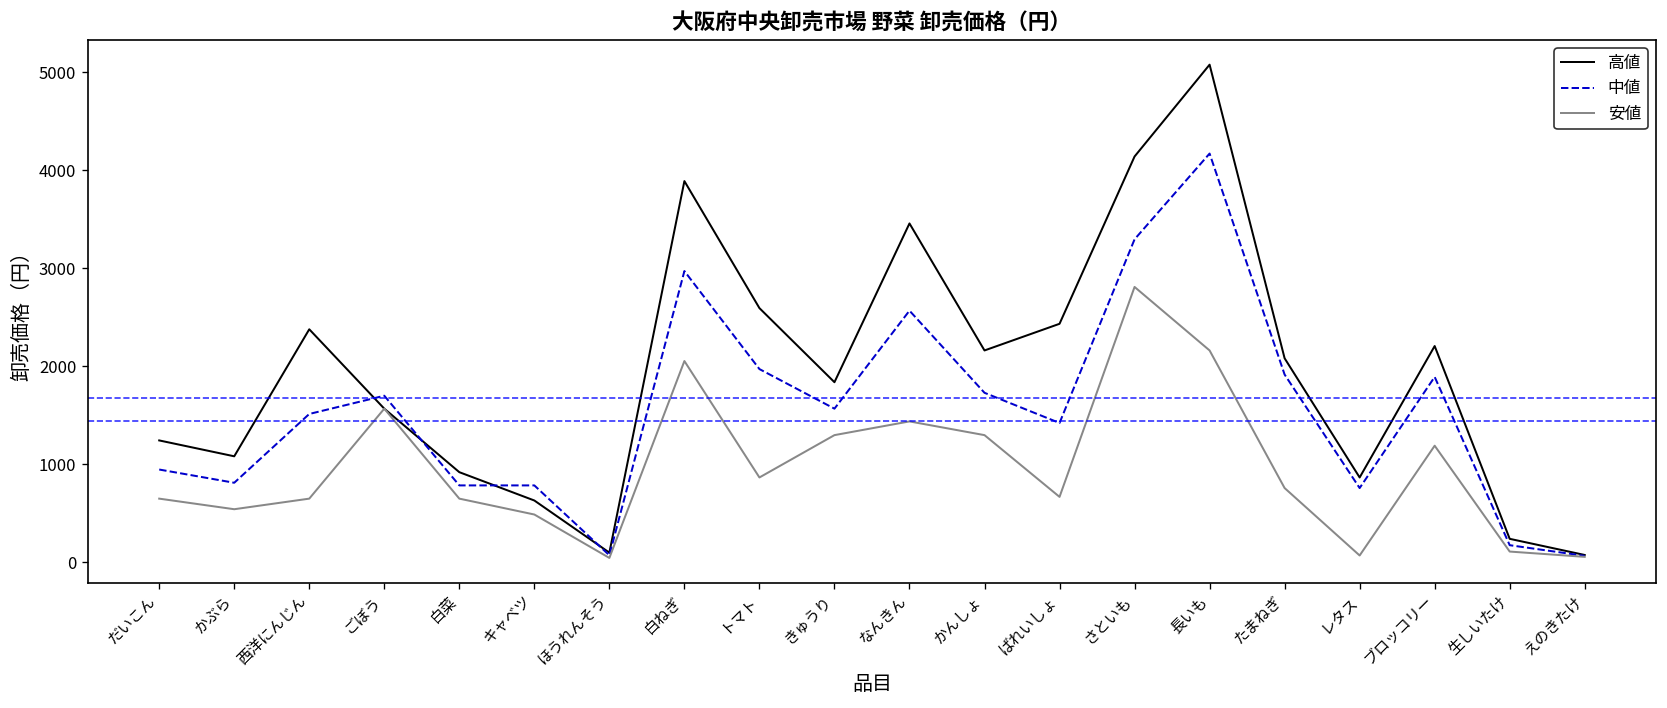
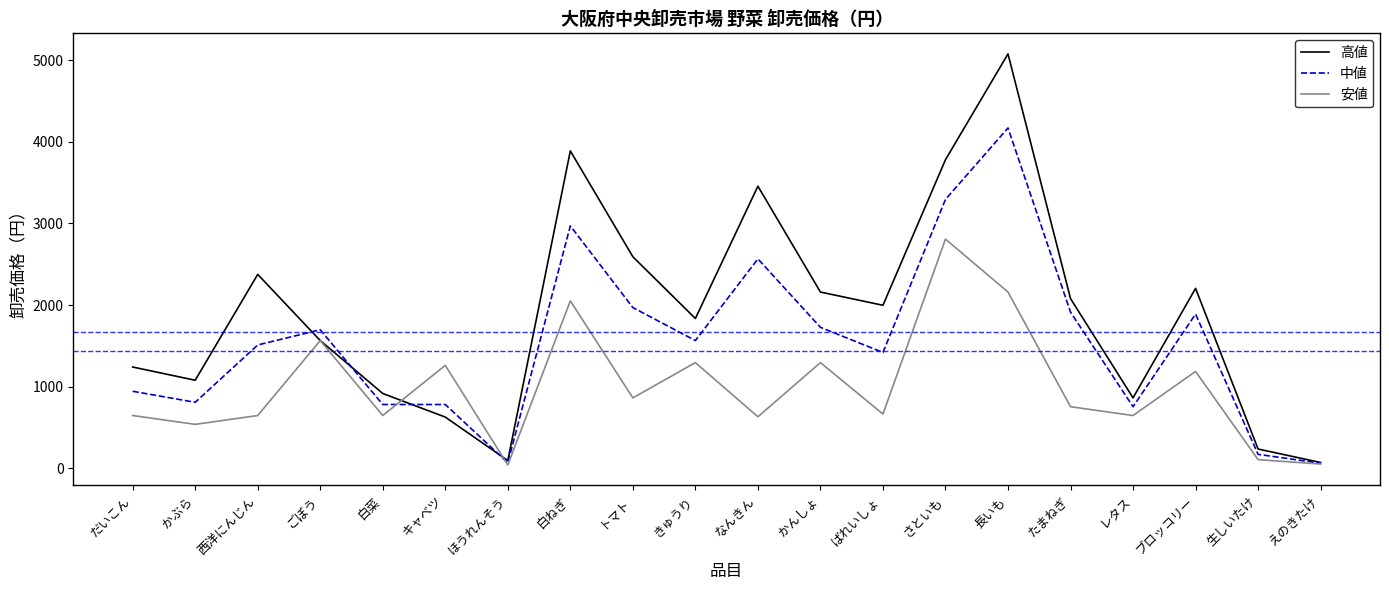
安値, キャベツ: 500 -> 1300
安値, なんきん: 1400 -> 600
高値, ばれいしょ: 2400 -> 2000
高値, さといも: 4100 -> 3800
安値, レタス: 100 -> 600
